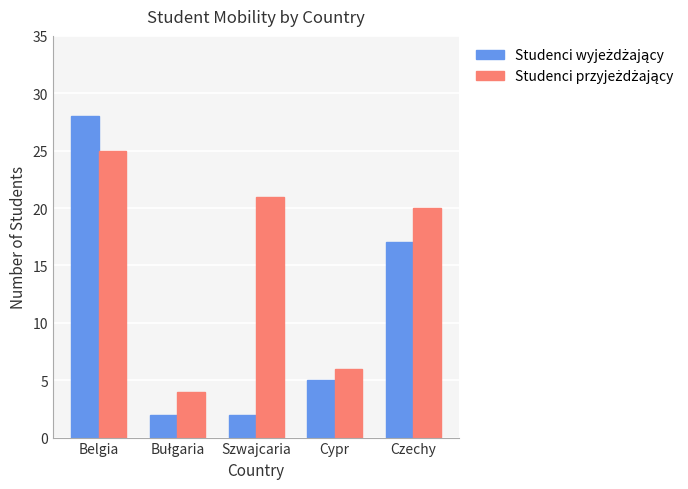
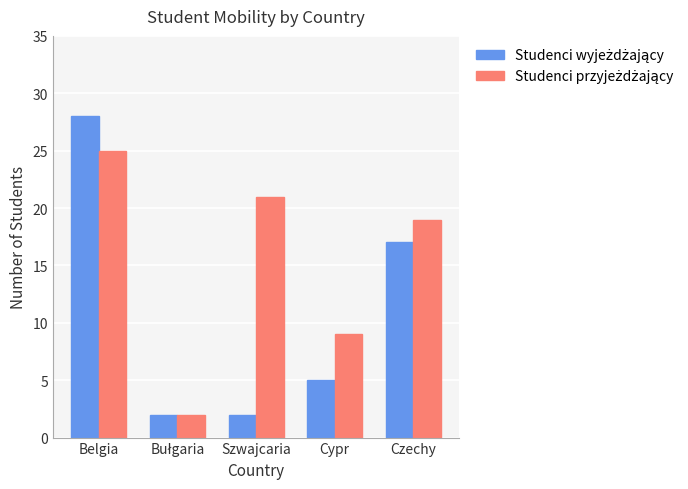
Studenci przyjeżdżający, Bułgaria: 4 -> 2
Studenci przyjeżdżający, Cypr: 6 -> 9
Studenci przyjeżdżający, Czechy: 20 -> 19
